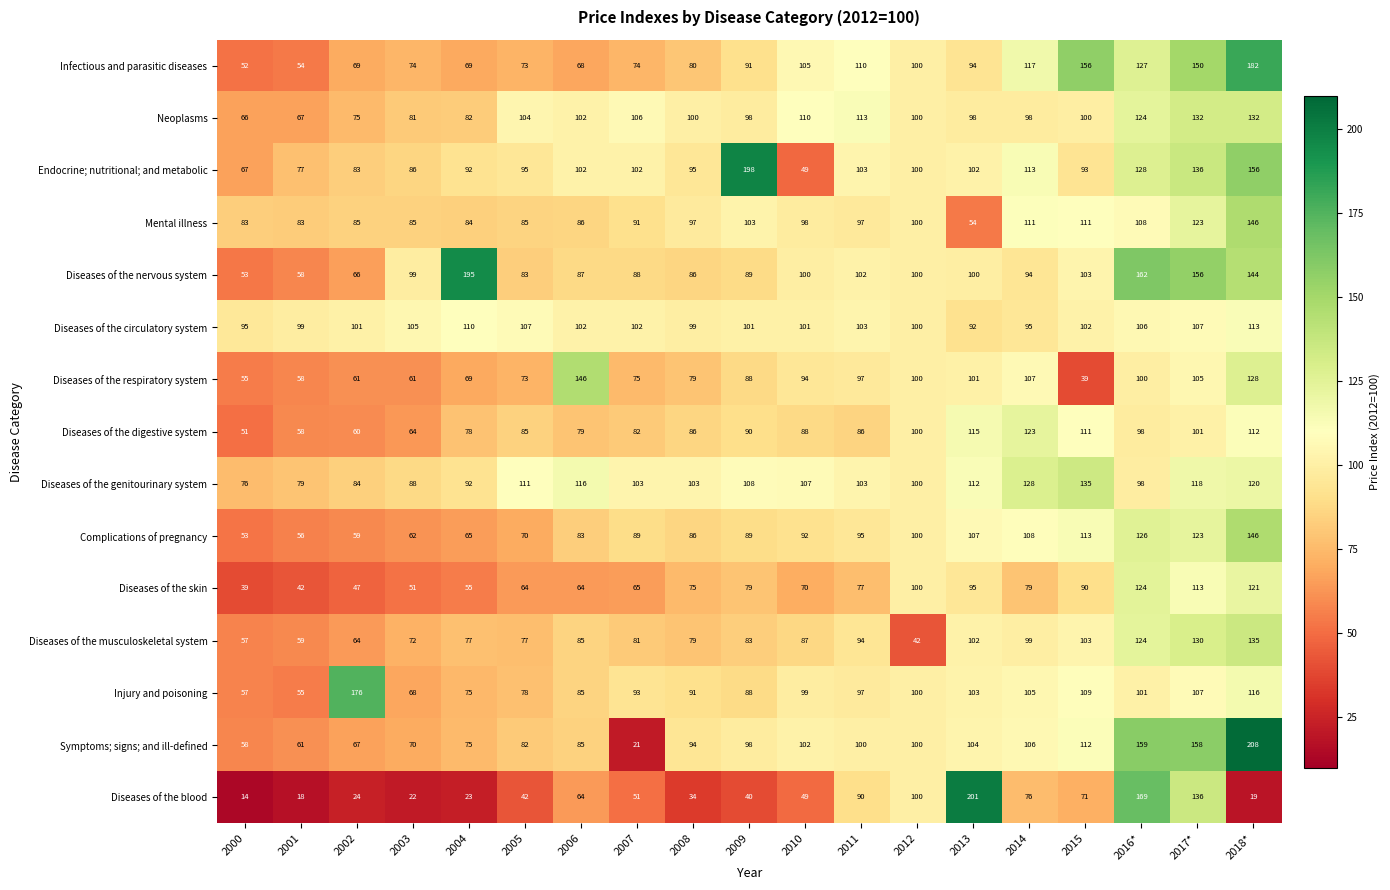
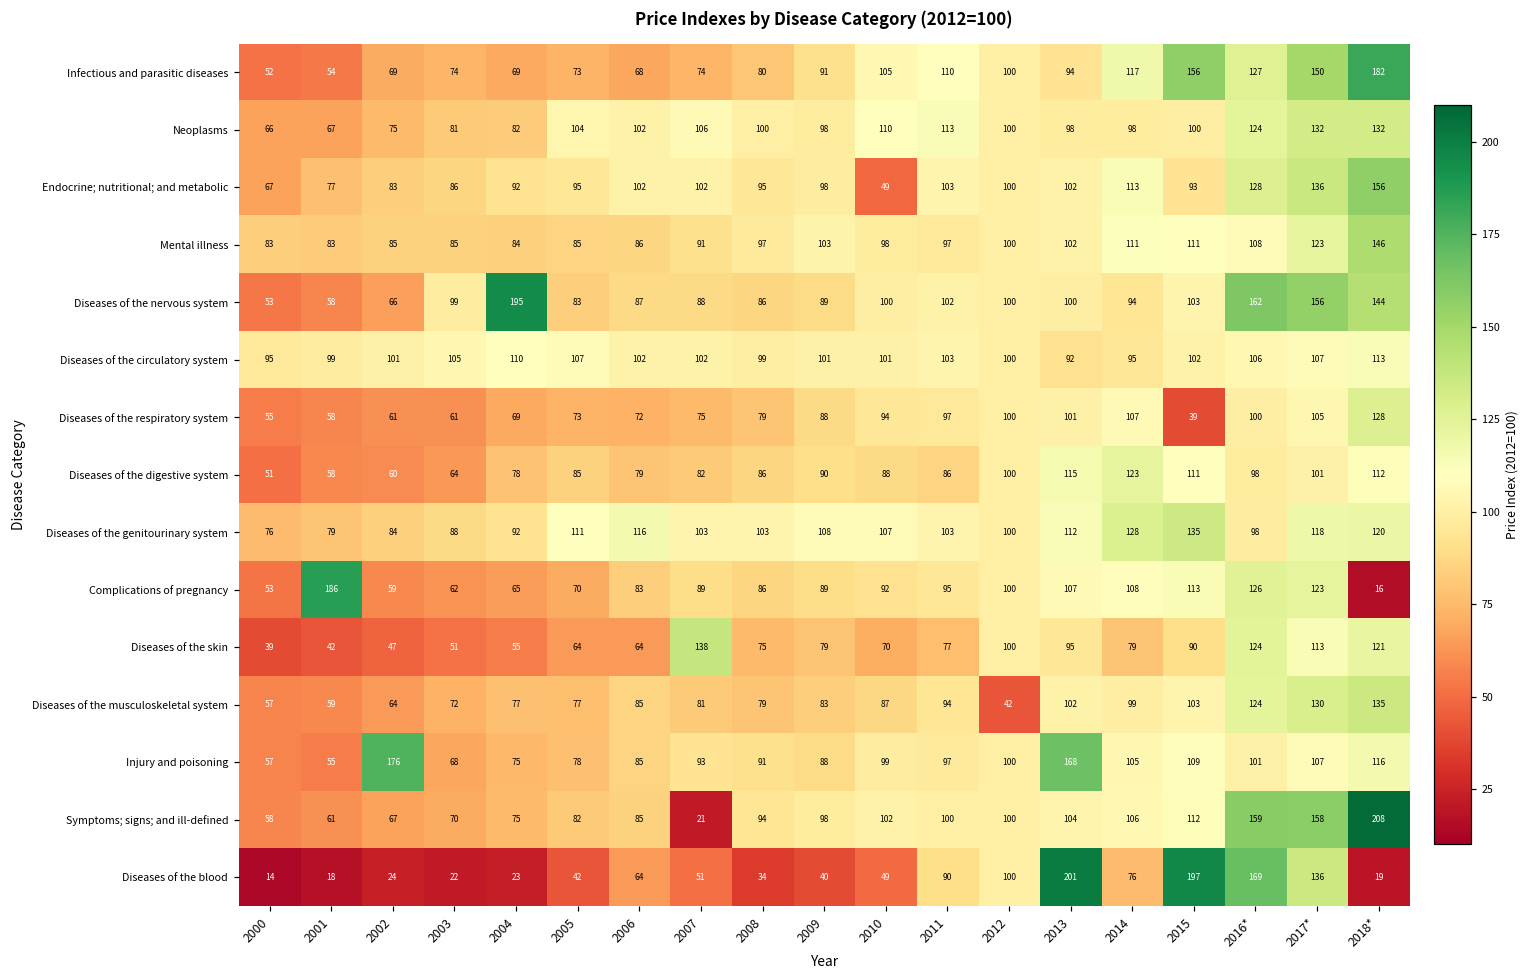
Endocrine; nutritional; and metabolic, 2009: 198 -> 98
Mental illness, 2013: 54 -> 102
Diseases of the respiratory system, 2006: 146 -> 72
Complications of pregnancy, 2001: 56 -> 186
Complications of pregnancy, 2018*: 146 -> 16
Diseases of the skin, 2007: 65 -> 138
Injury and poisoning, 2013: 103 -> 168
Diseases of the blood, 2015: 71 -> 197
